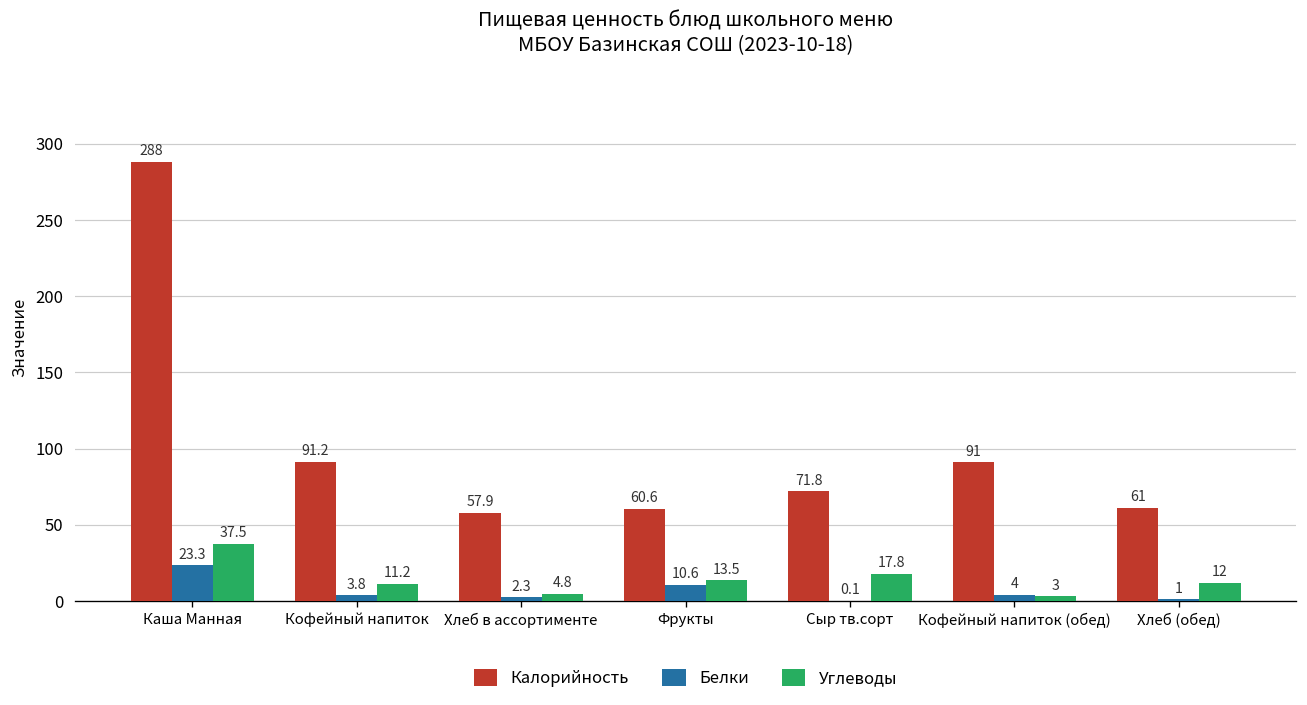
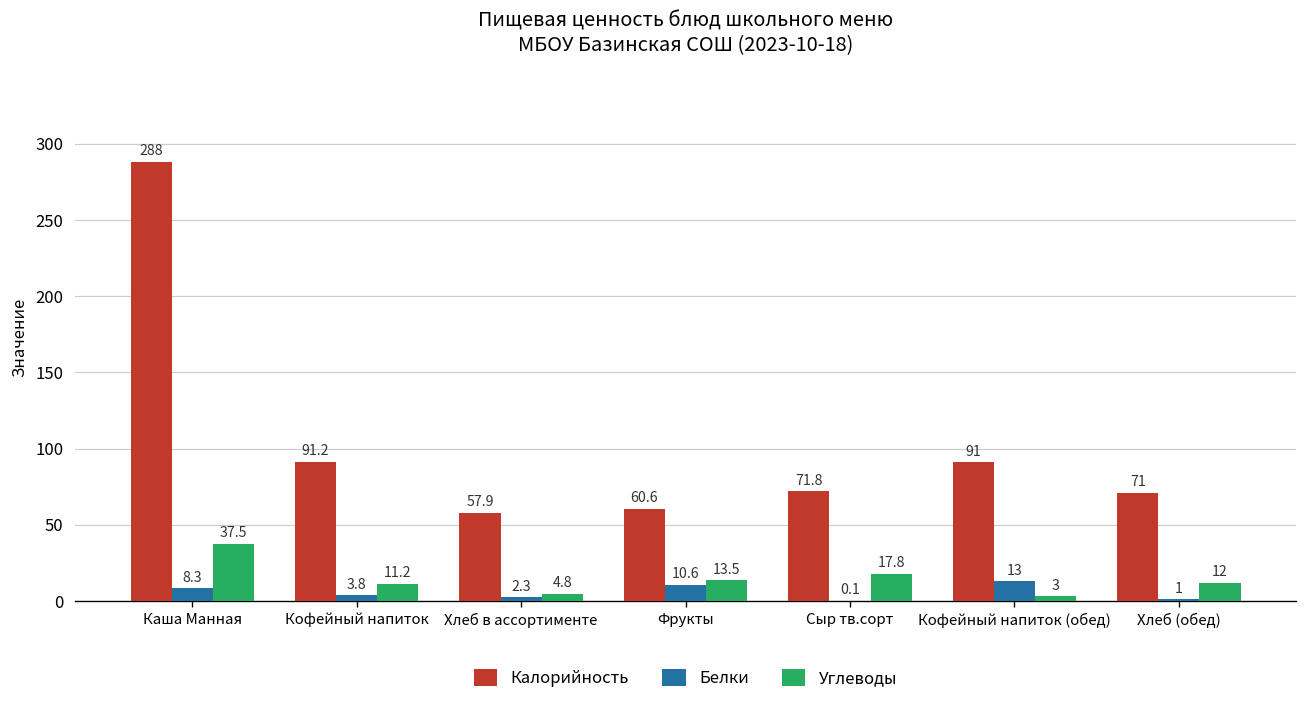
Белки, Каша Манная: 23.3 -> 8.3
Белки, Кофейный напиток (обед): 4 -> 13
Калорийность, Хлеб (обед): 61 -> 71
